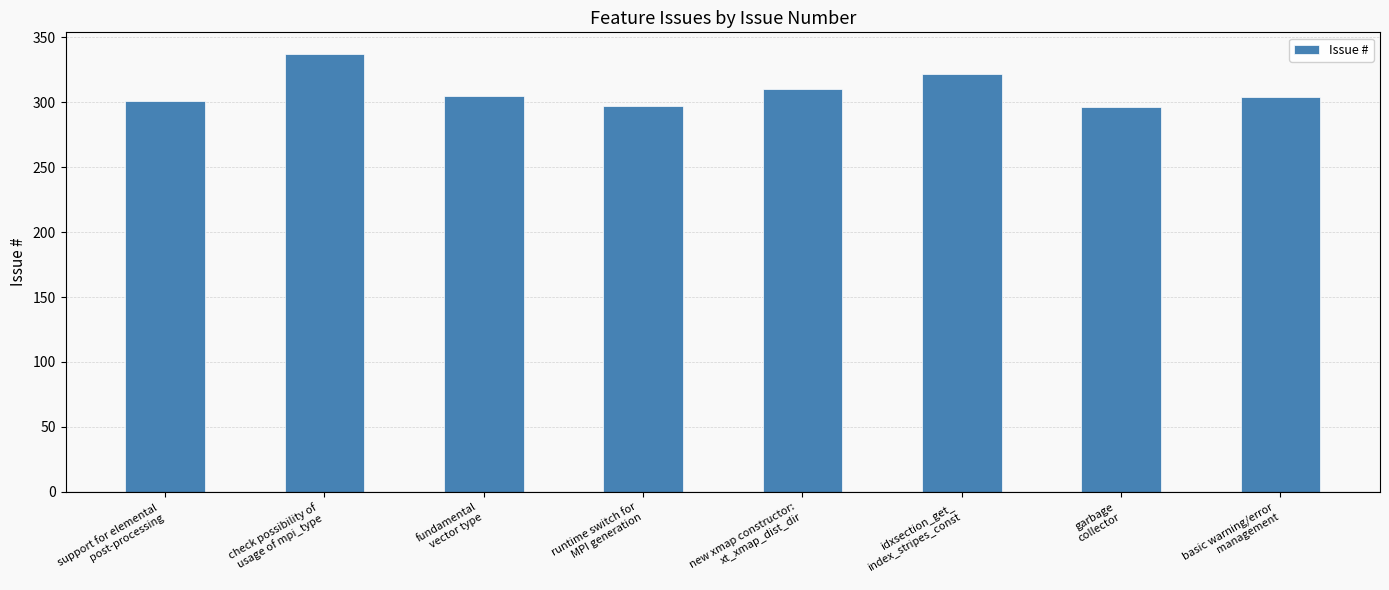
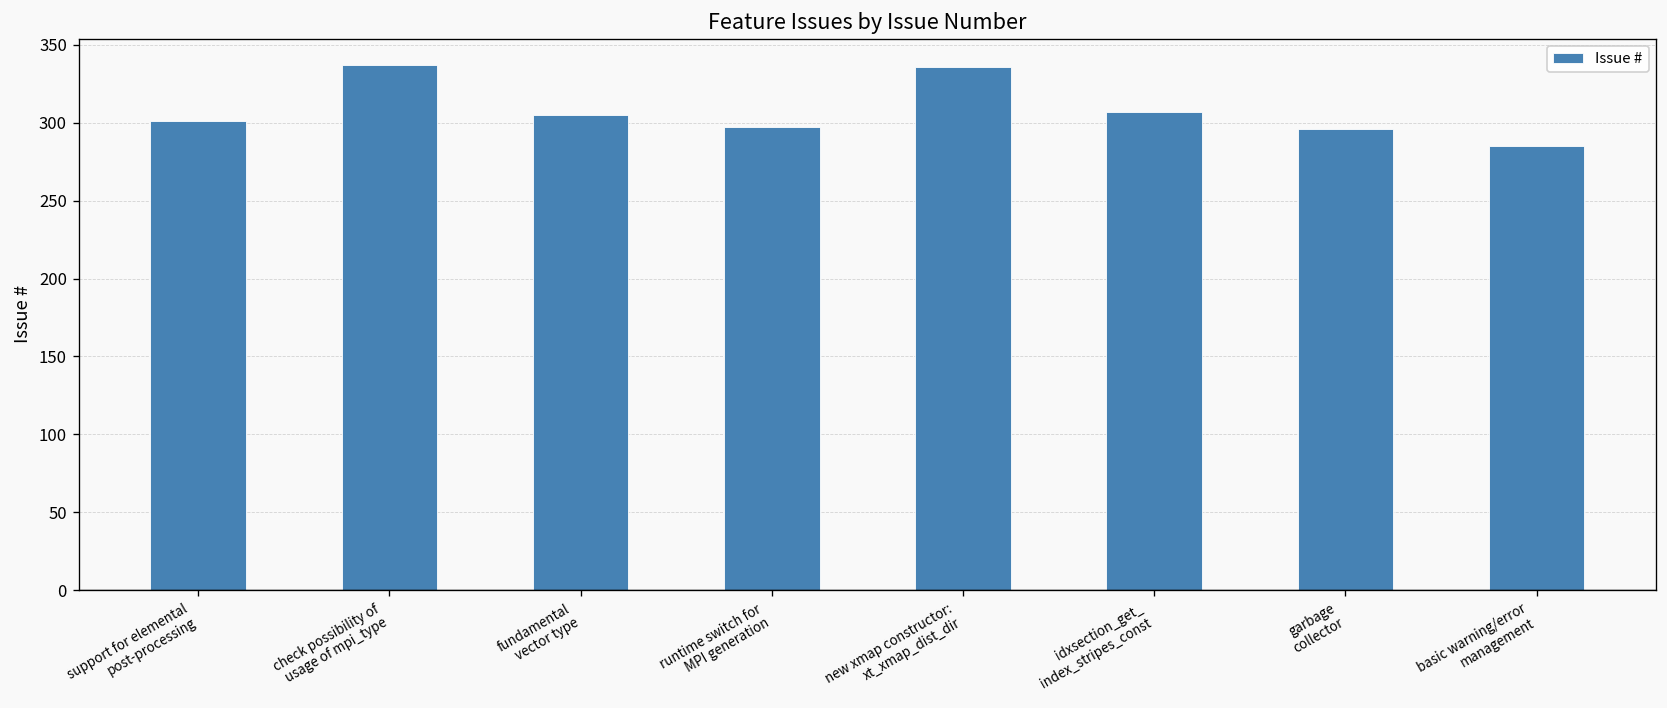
new xmap constructor: xt_xmap_dist_dir: 310 -> 336
idxsection_get_ index_stripes_const: 322 -> 307
basic warning/error management: 304 -> 285
